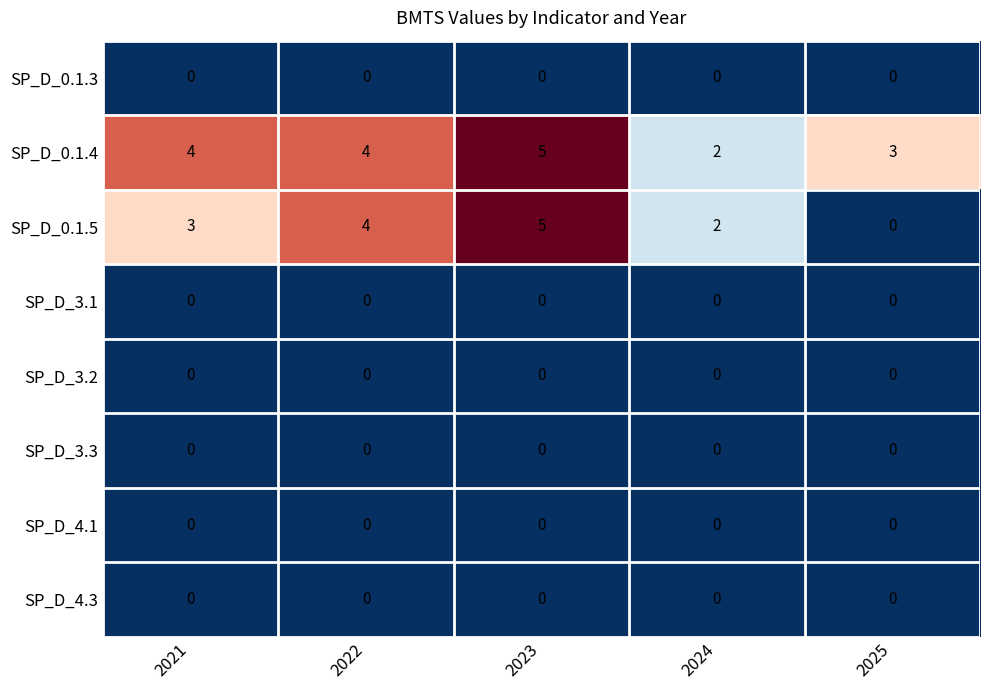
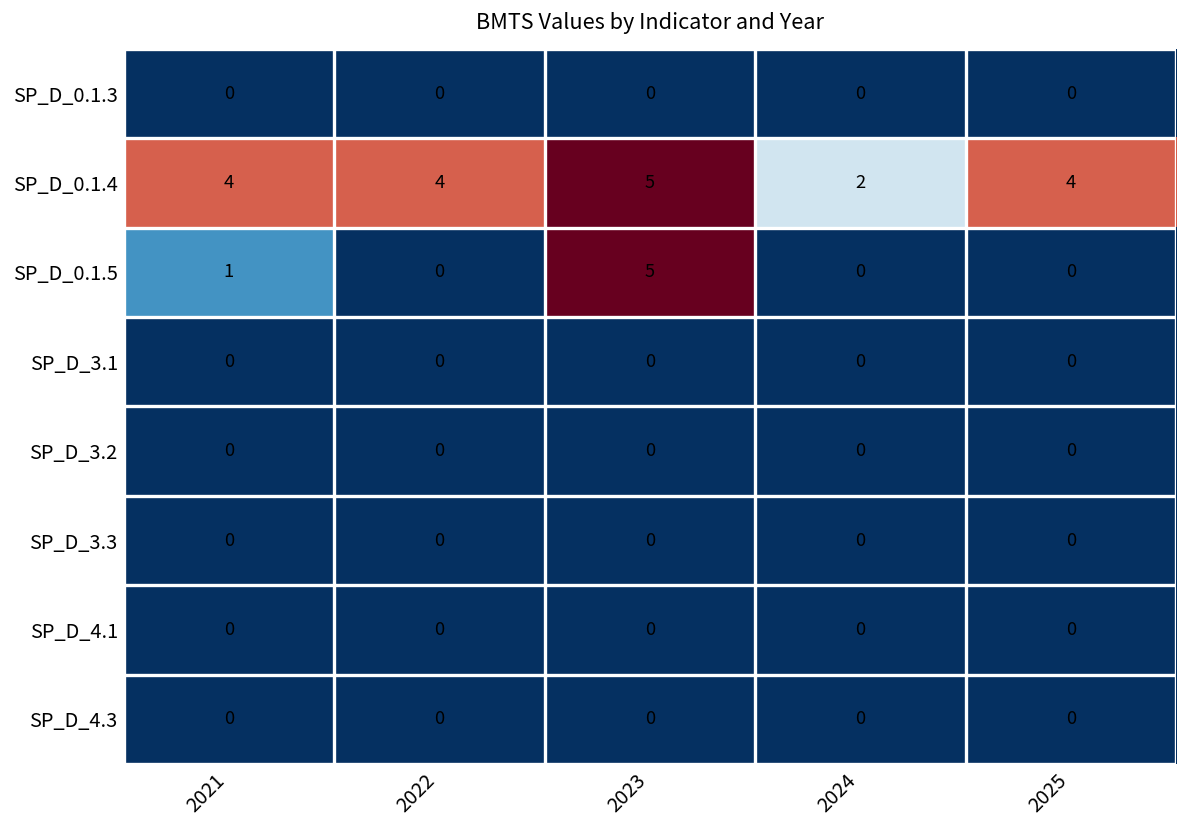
SP_D_0.1.4, 2025: 3 -> 4
SP_D_0.1.5, 2021: 3 -> 1
SP_D_0.1.5, 2022: 4 -> 0
SP_D_0.1.5, 2024: 2 -> 0
